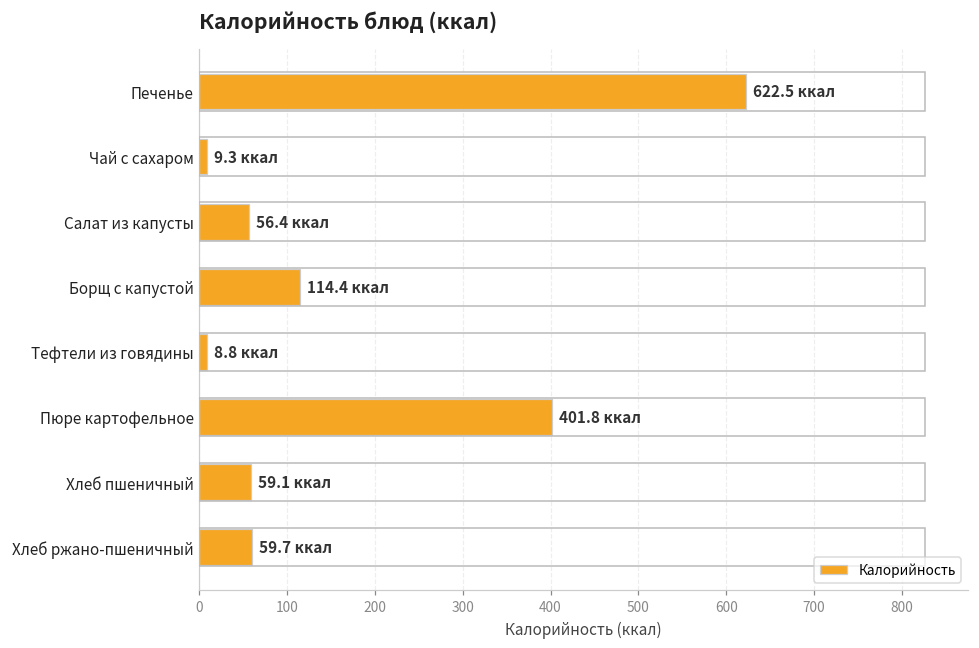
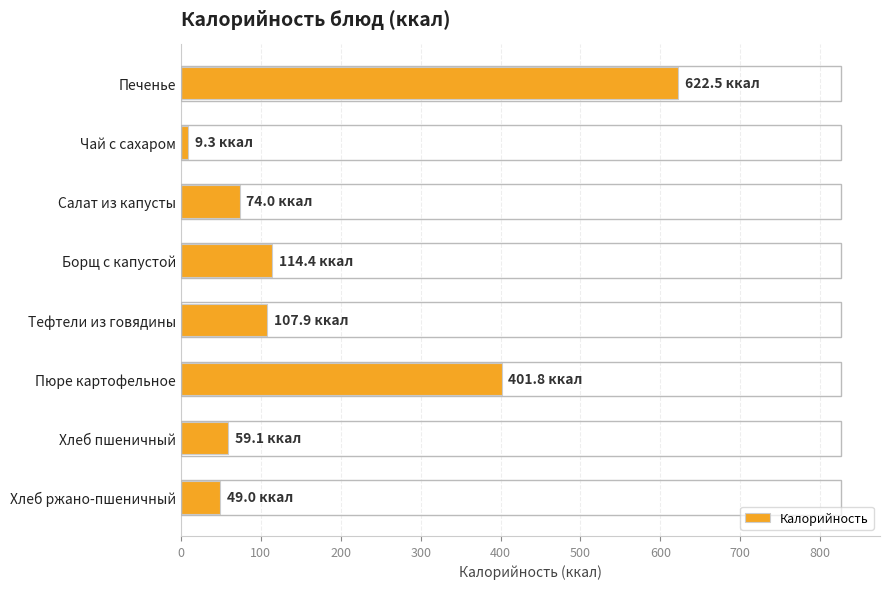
Салат из капусты: 56.4 -> 74.0
Тефтели из говядины: 8.8 -> 107.9
Хлеб ржано-пшеничный: 59.7 -> 49.0
